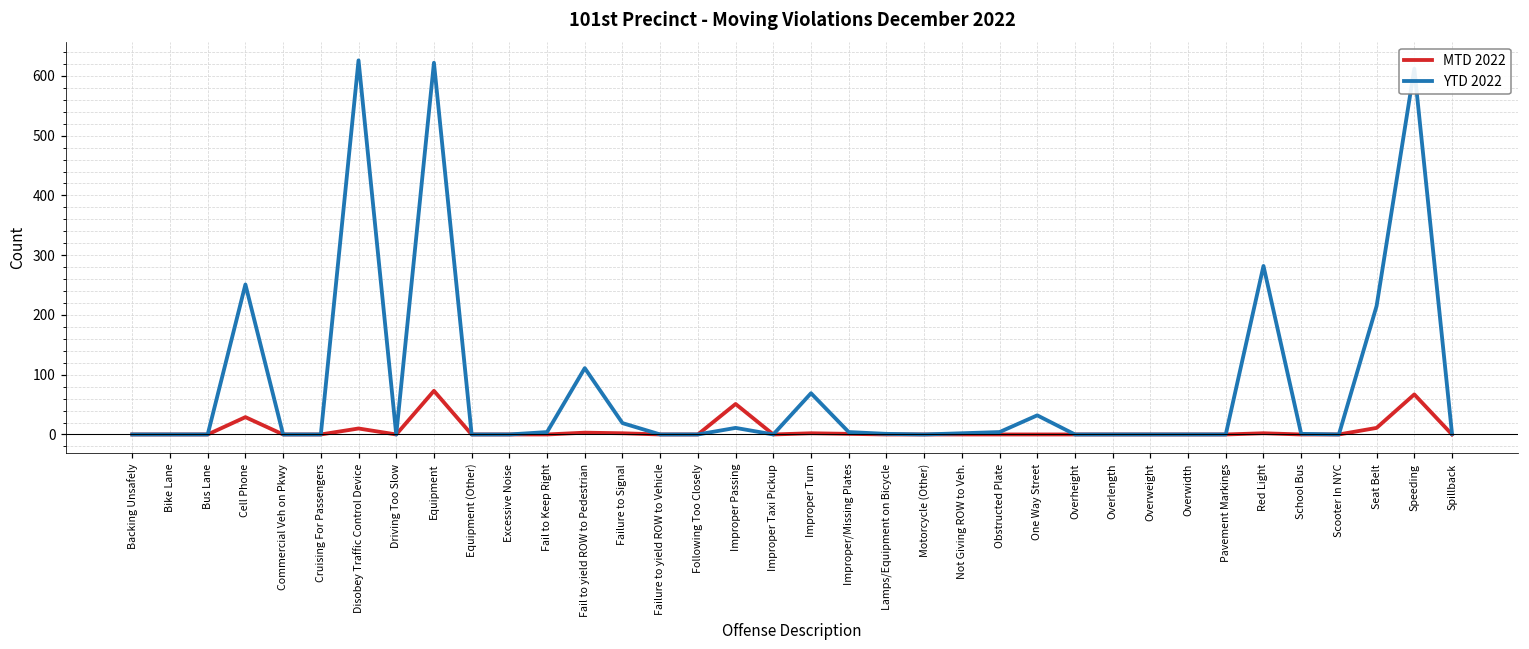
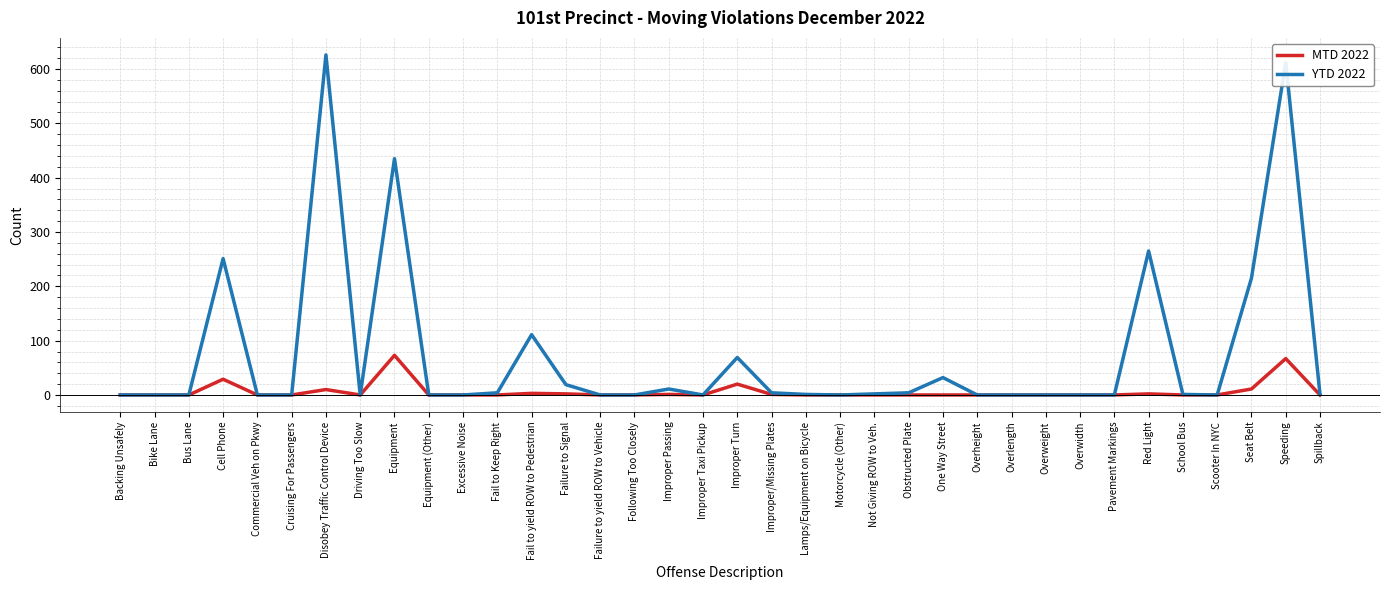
YTD 2022, Equipment: 620 -> 440
MTD 2022, Improper Passing: 50 -> 0
MTD 2022, Improper Turn: 0 -> 20
YTD 2022, Red Light: 280 -> 270
